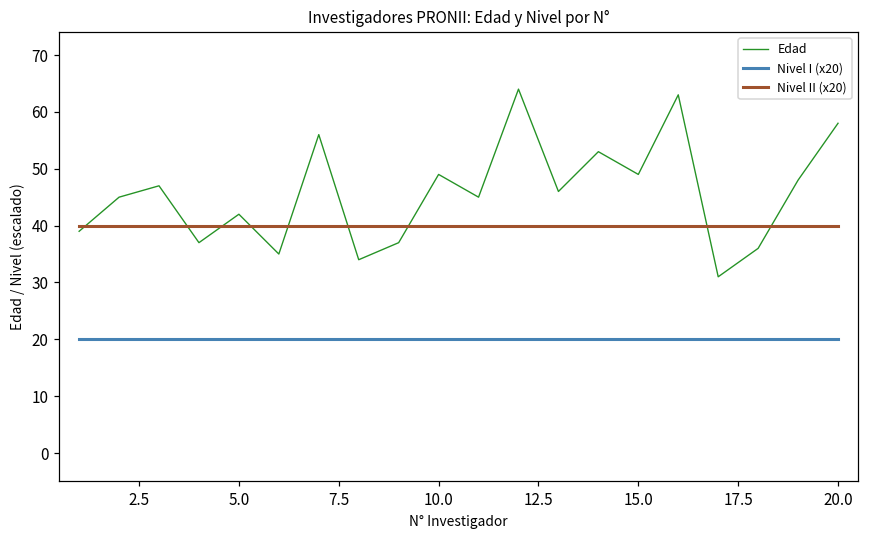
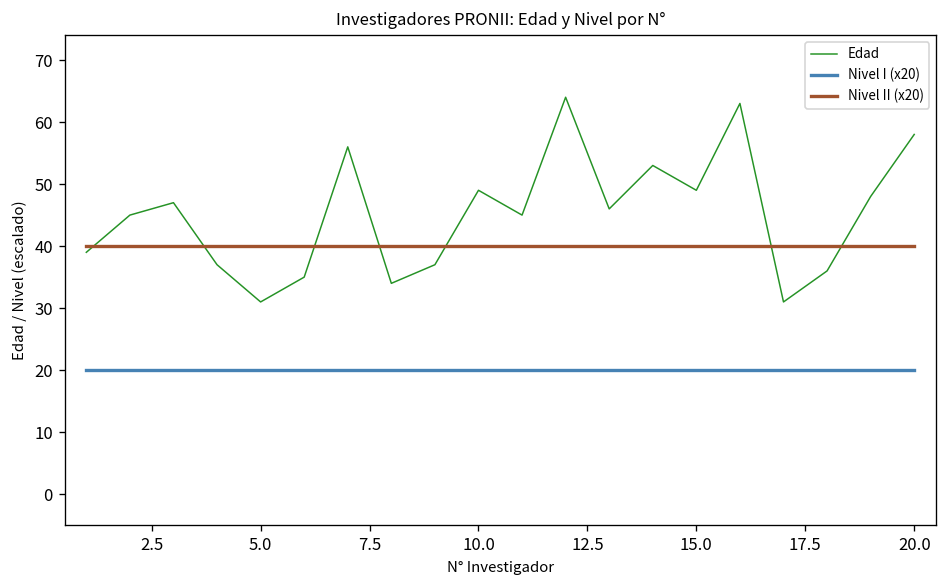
Edad, 5.0: 42 -> 31
